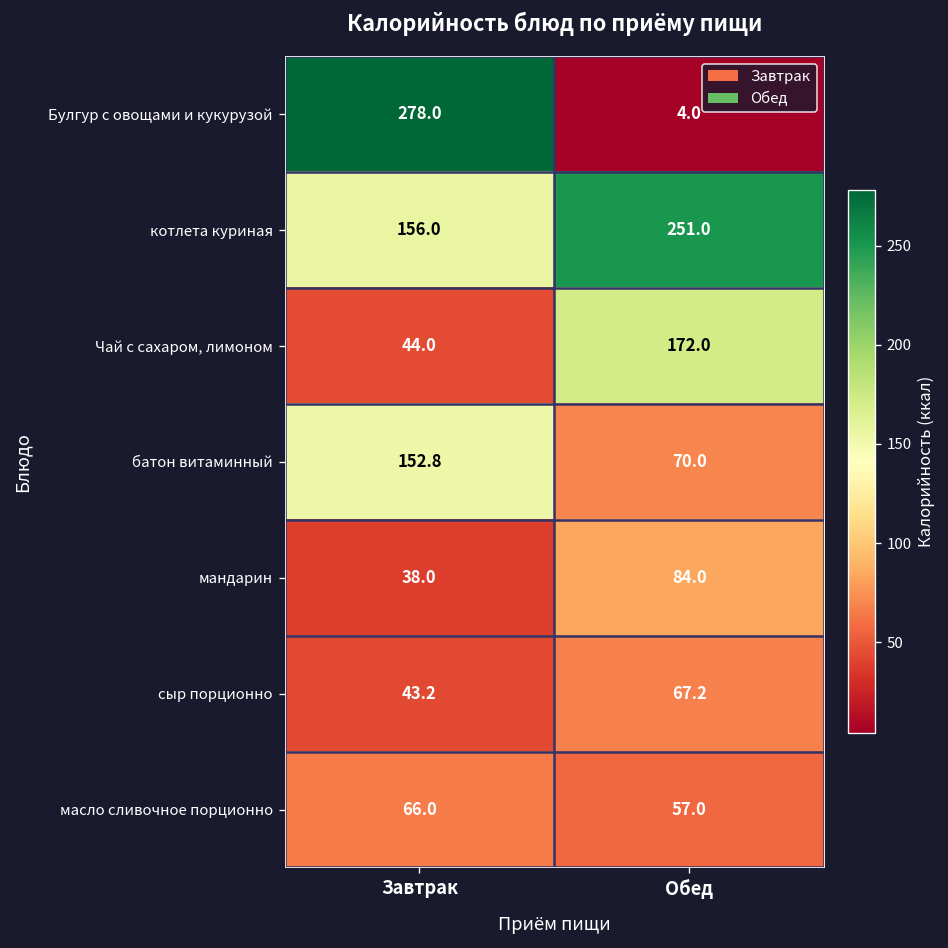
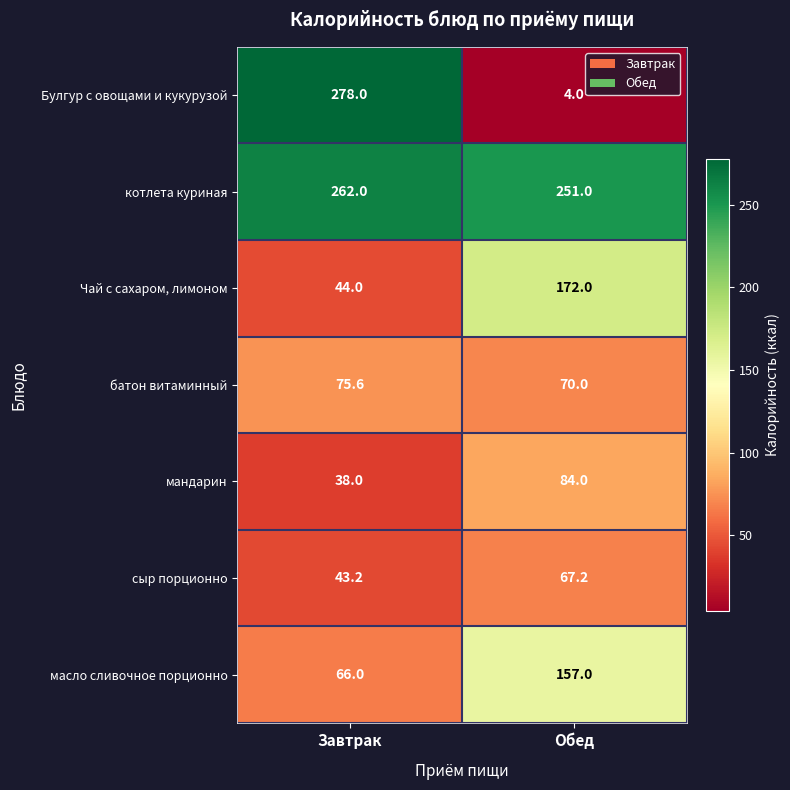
котлета куриная, Завтрак: 156.0 -> 262.0
батон витаминный, Завтрак: 152.8 -> 75.6
масло сливочное порционно, Обед: 57.0 -> 157.0
